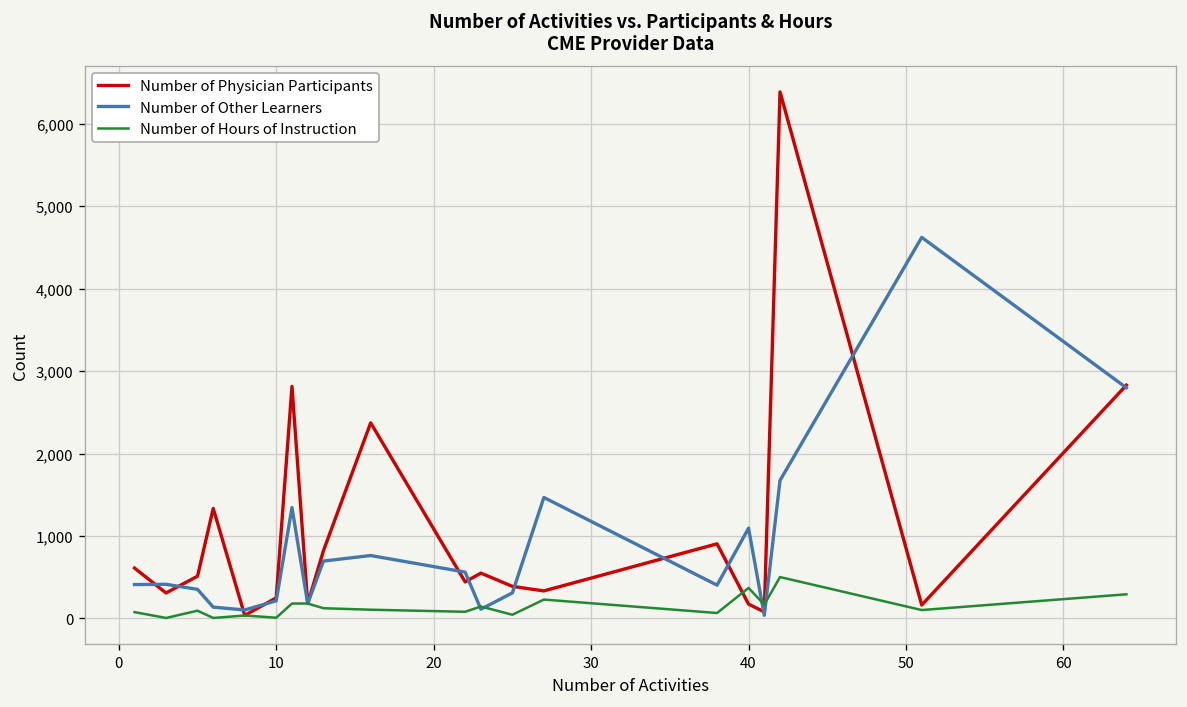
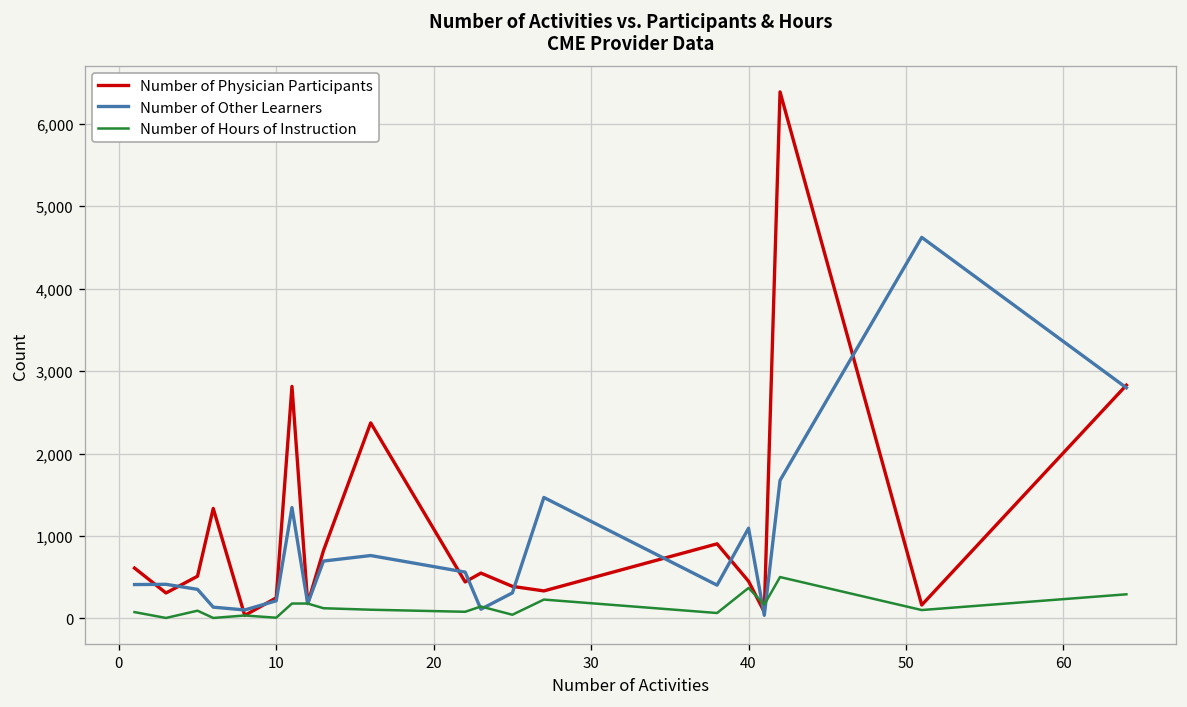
Number of Physician Participants, 40: 200 -> 500
